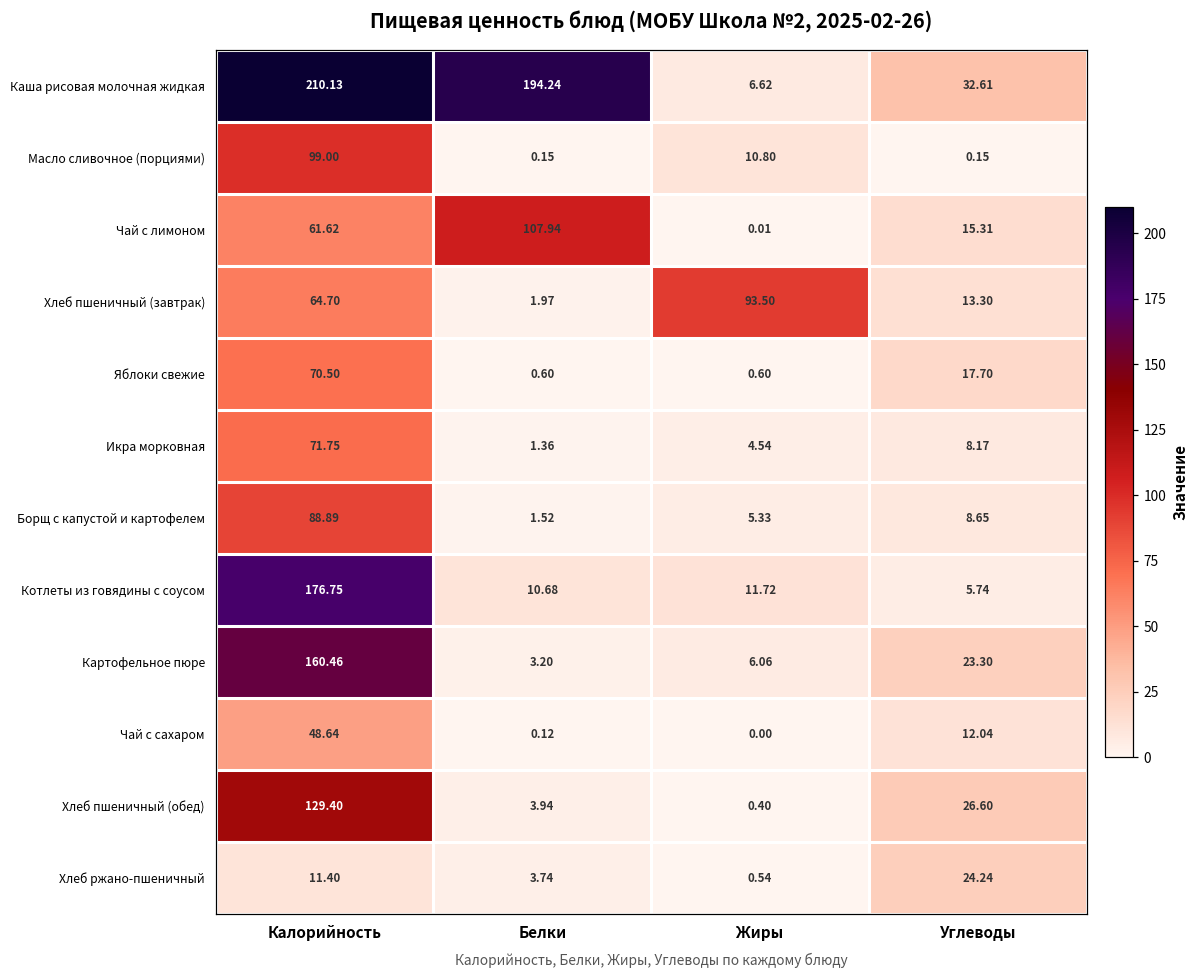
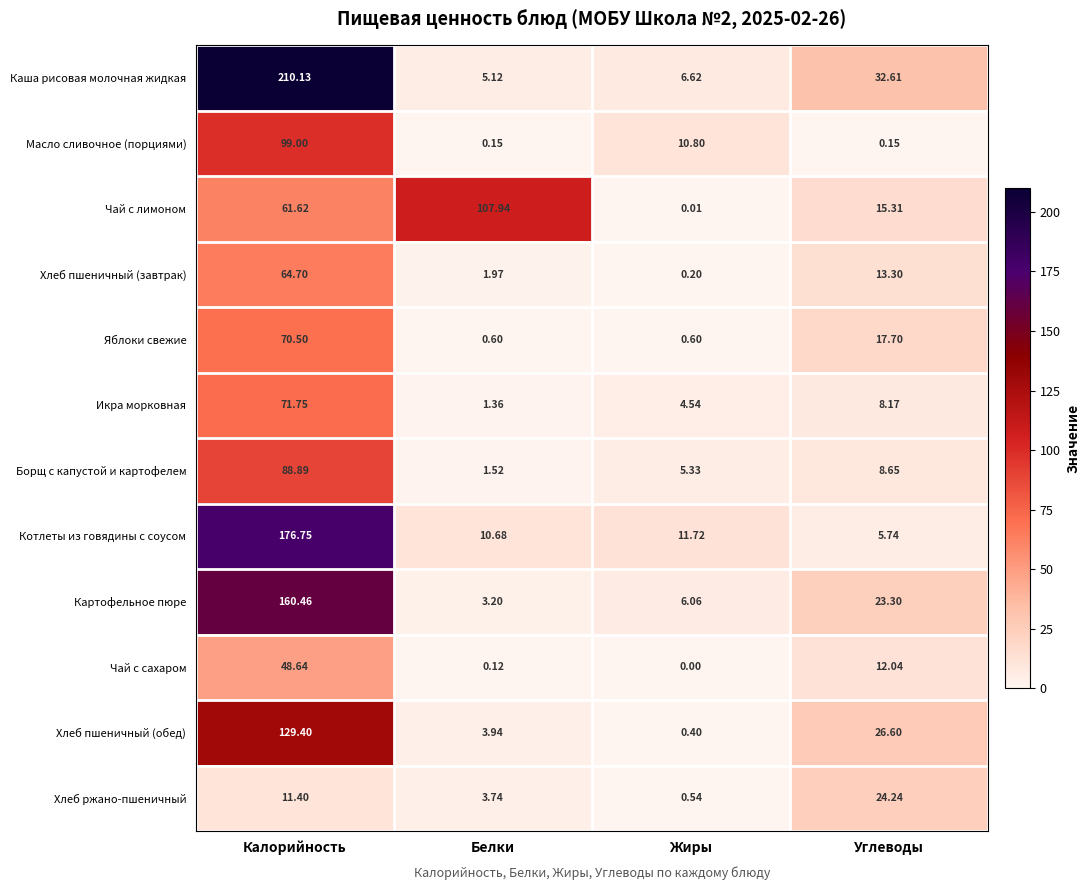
Каша рисовая молочная жидкая, Белки: 194.24 -> 5.12
Хлеб пшеничный (завтрак), Жиры: 93.50 -> 0.20
